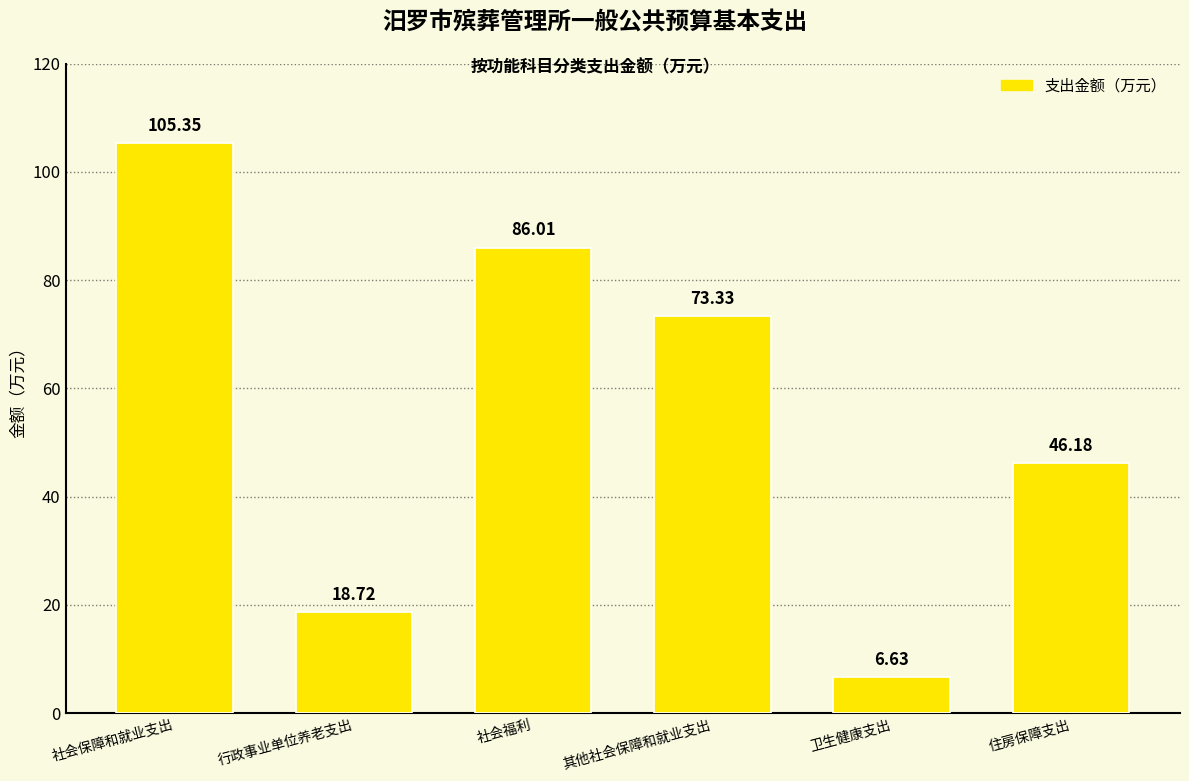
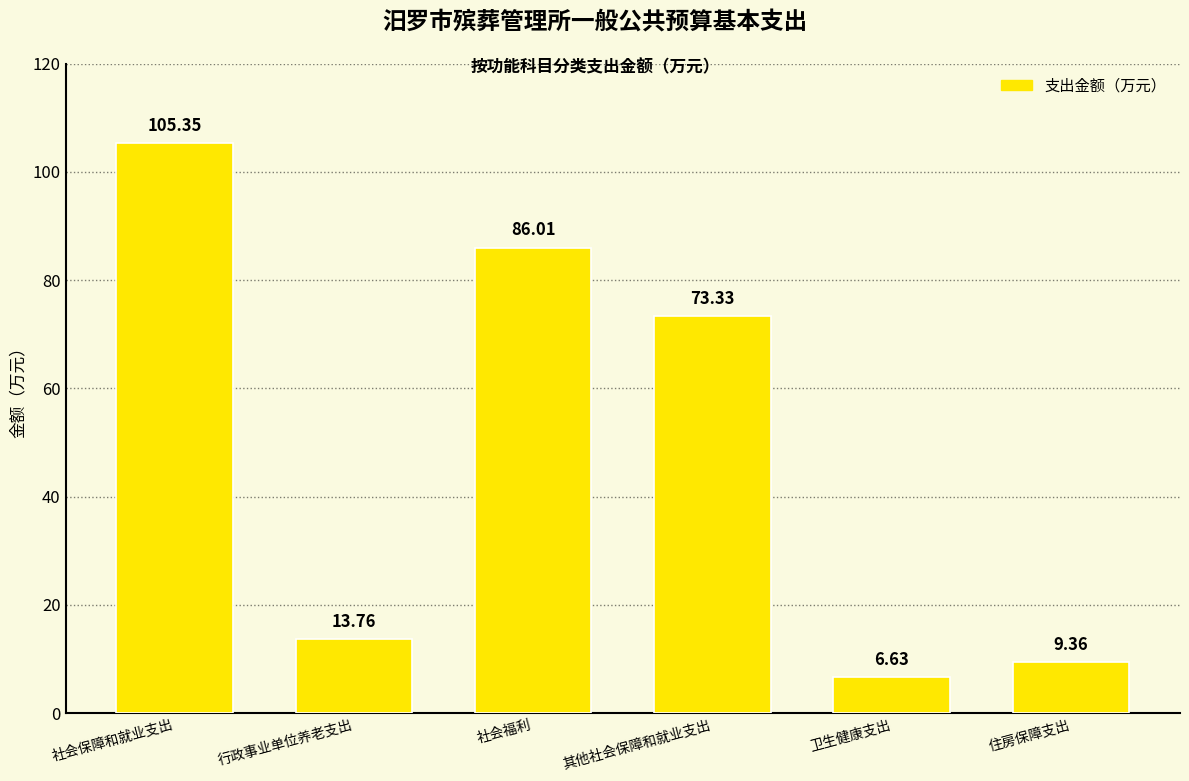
行政事业单位养老支出: 18.72 -> 13.76
住房保障支出: 46.18 -> 9.36
